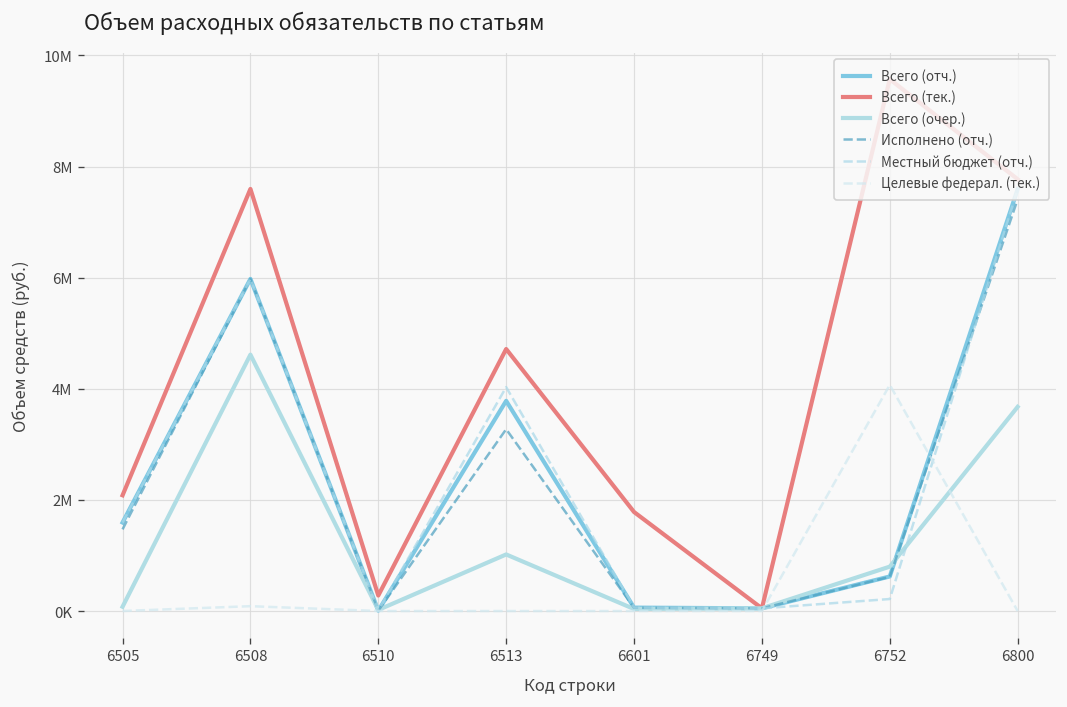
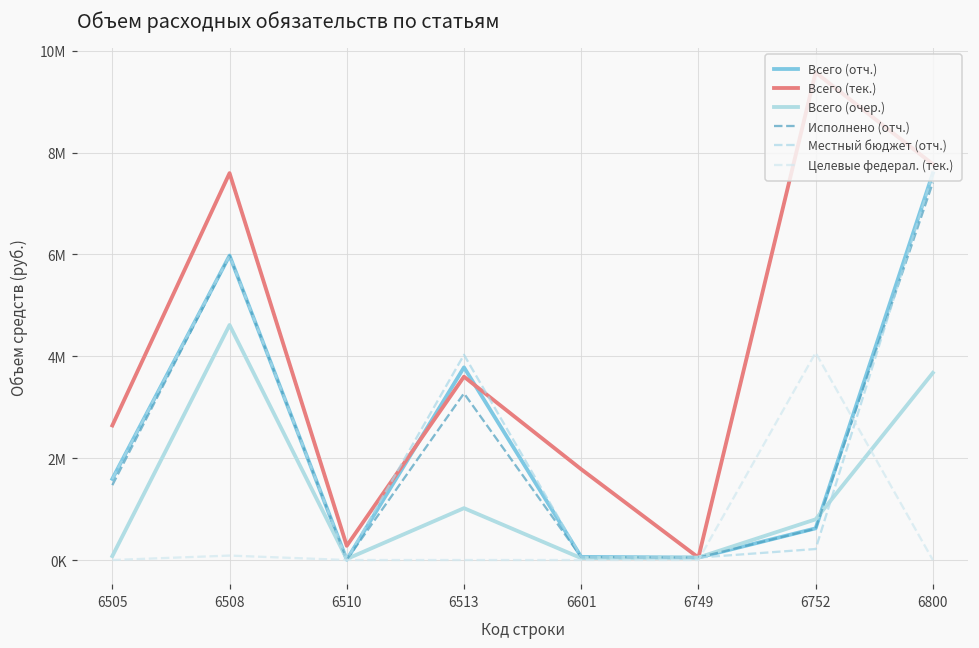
Всего (тек.), 6505: 2100000 -> 2600000
Всего (тек.), 6513: 4700000 -> 3600000
